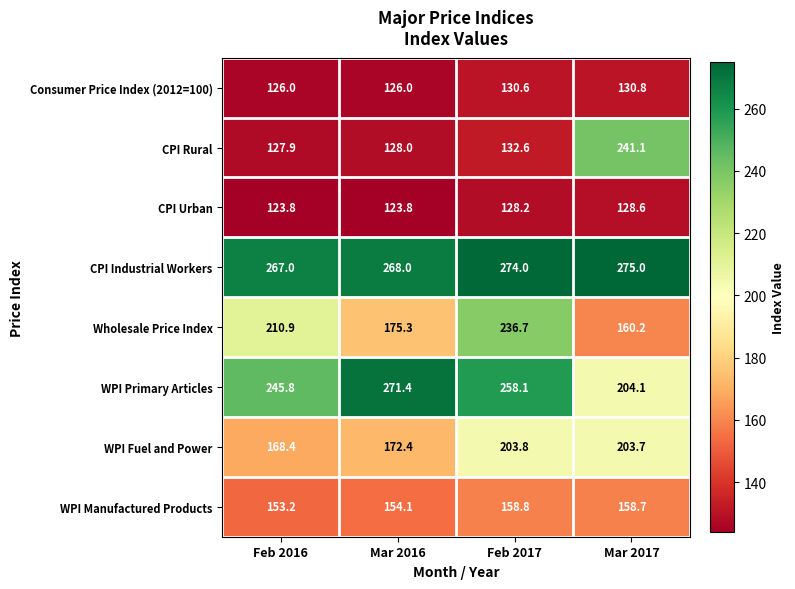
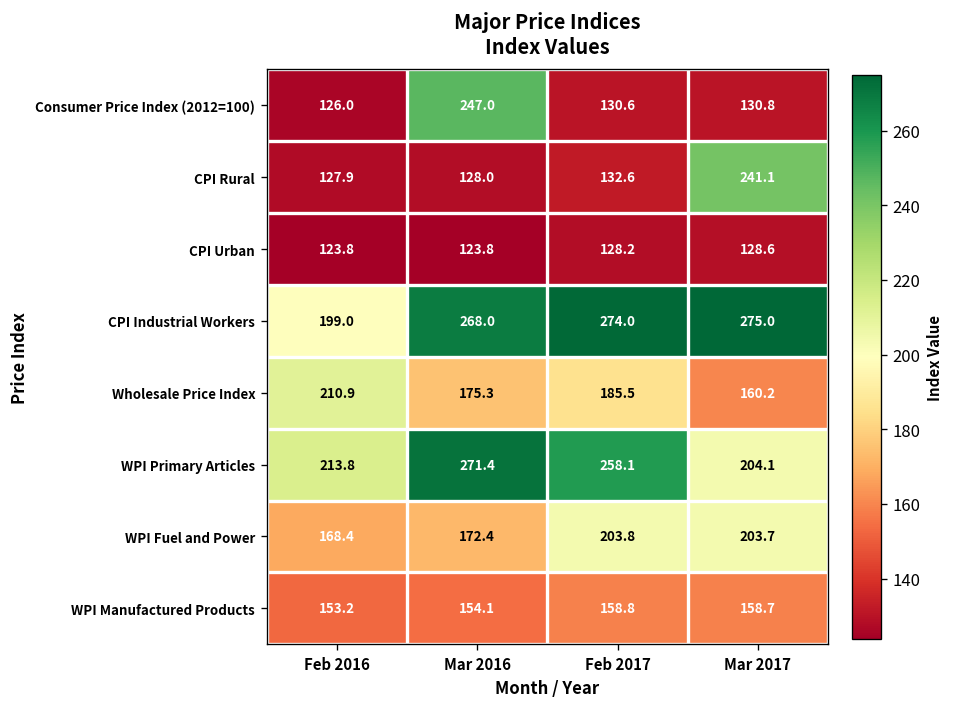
Consumer Price Index (2012=100), Mar 2016: 126.0 -> 247.0
CPI Industrial Workers, Feb 2016: 267.0 -> 199.0
Wholesale Price Index, Feb 2017: 236.7 -> 185.5
WPI Primary Articles, Feb 2016: 245.8 -> 213.8
